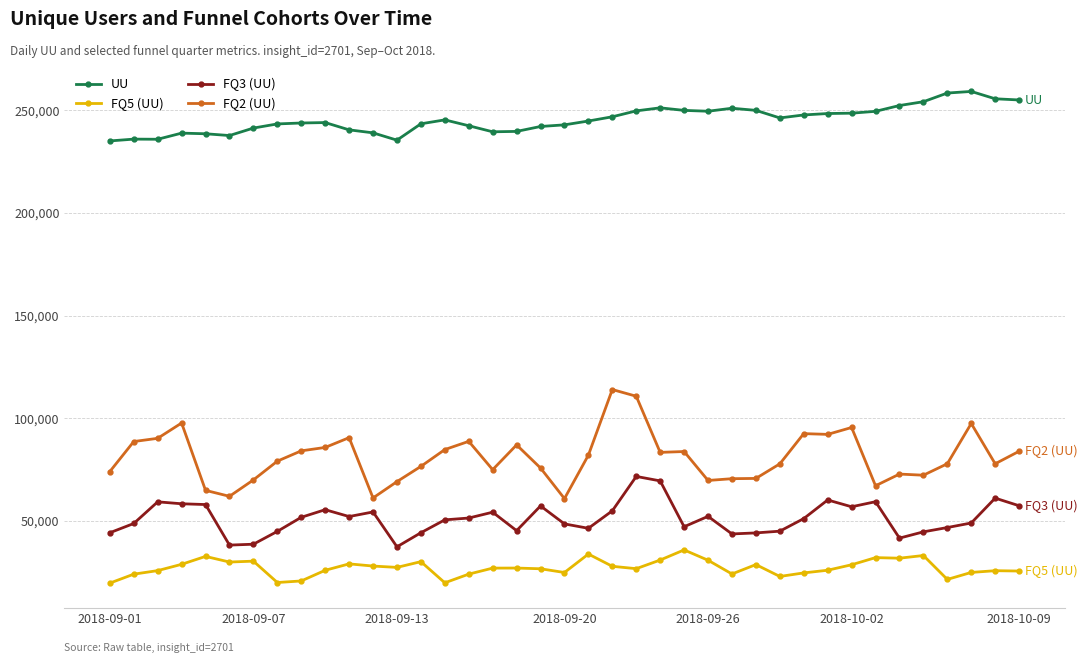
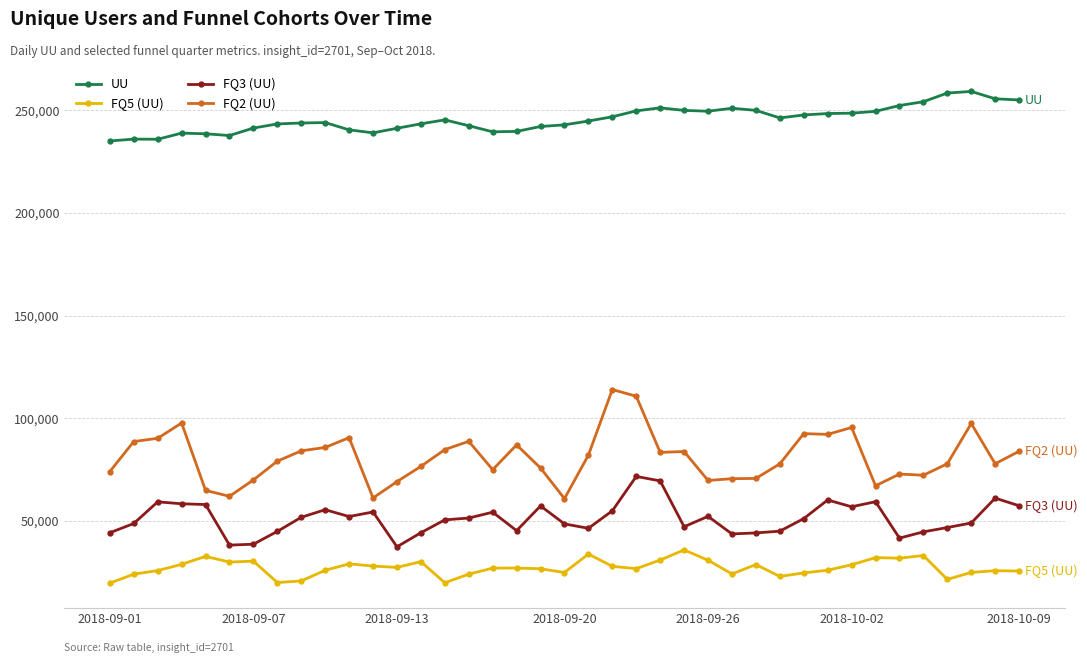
UU, 2018-09-13: 235,000 -> 241,000
